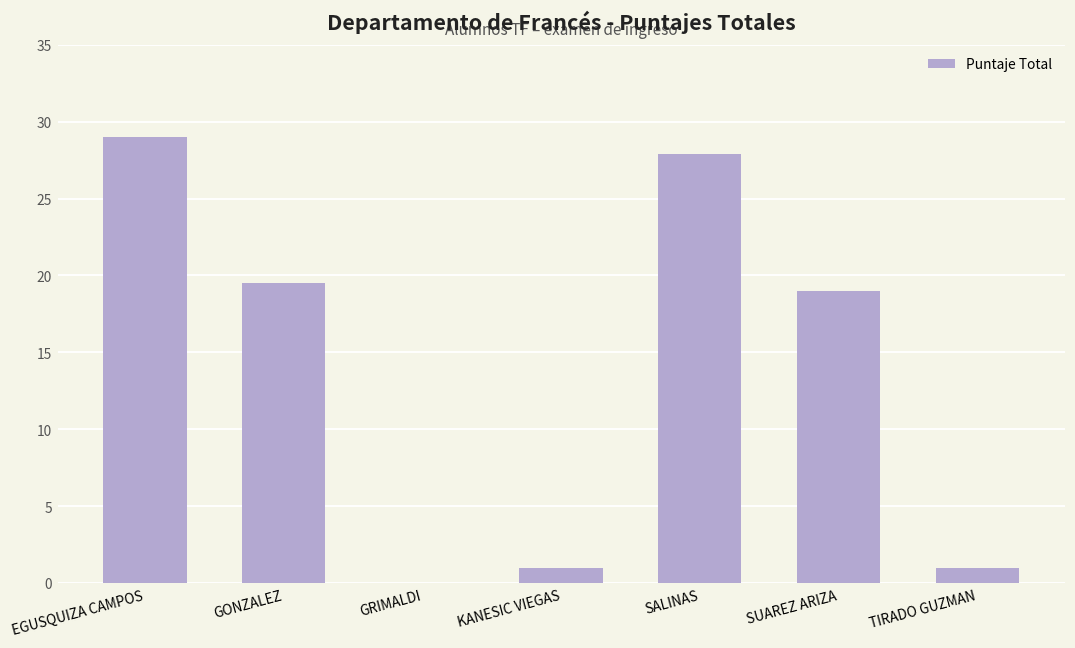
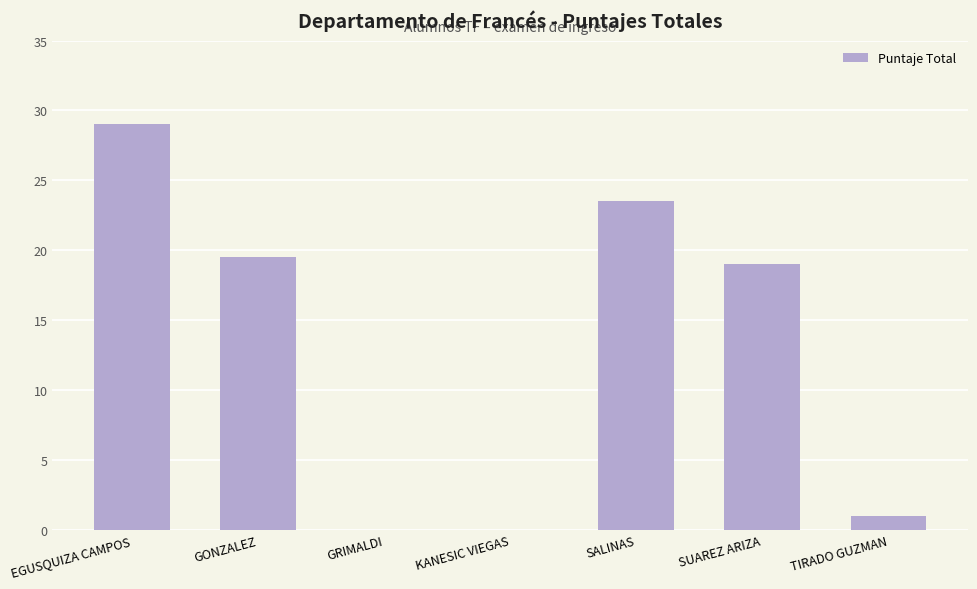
KANESIC VIEGAS: 1 -> 0
SALINAS: 27.9 -> 23.5
